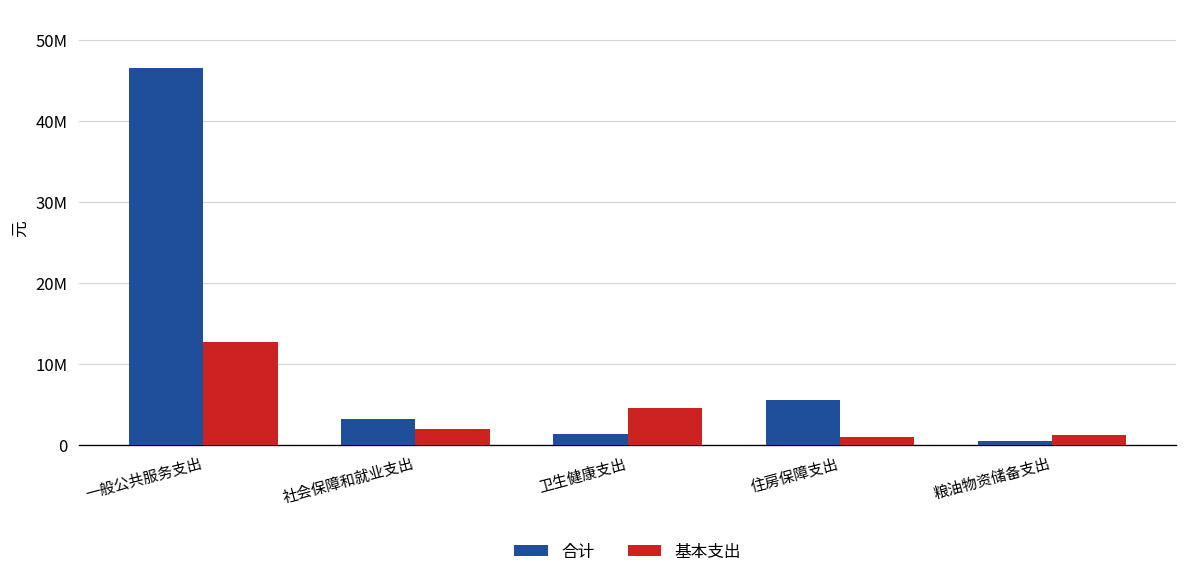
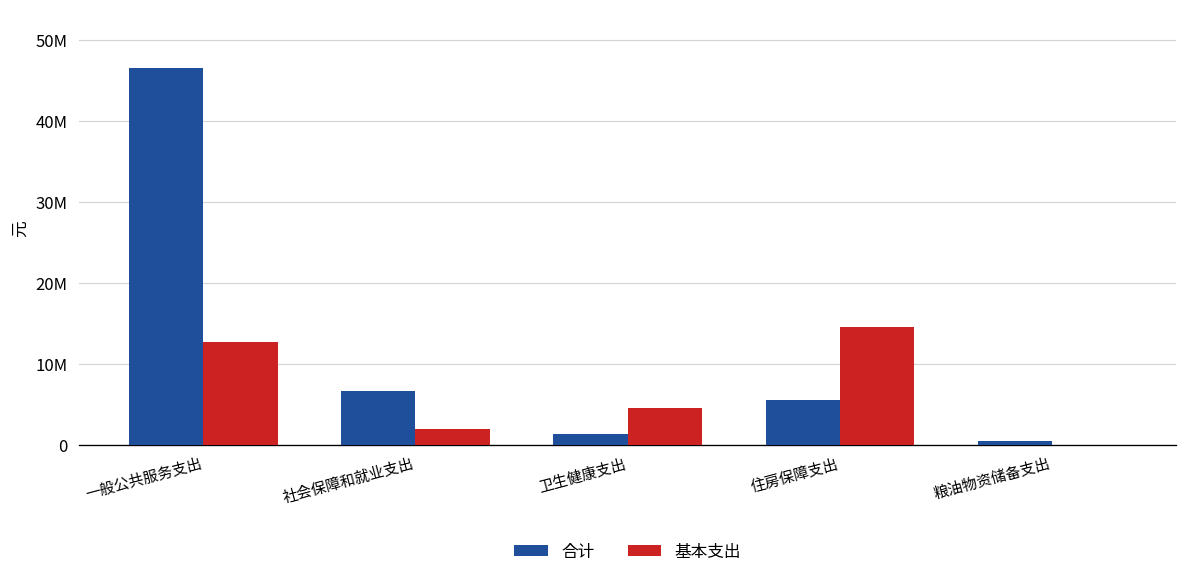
合计, 社会保障和就业支出: 3000000 -> 7000000
基本支出, 住房保障支出: 1000000 -> 15000000
基本支出, 粮油物资储备支出: 1000000 -> 0
